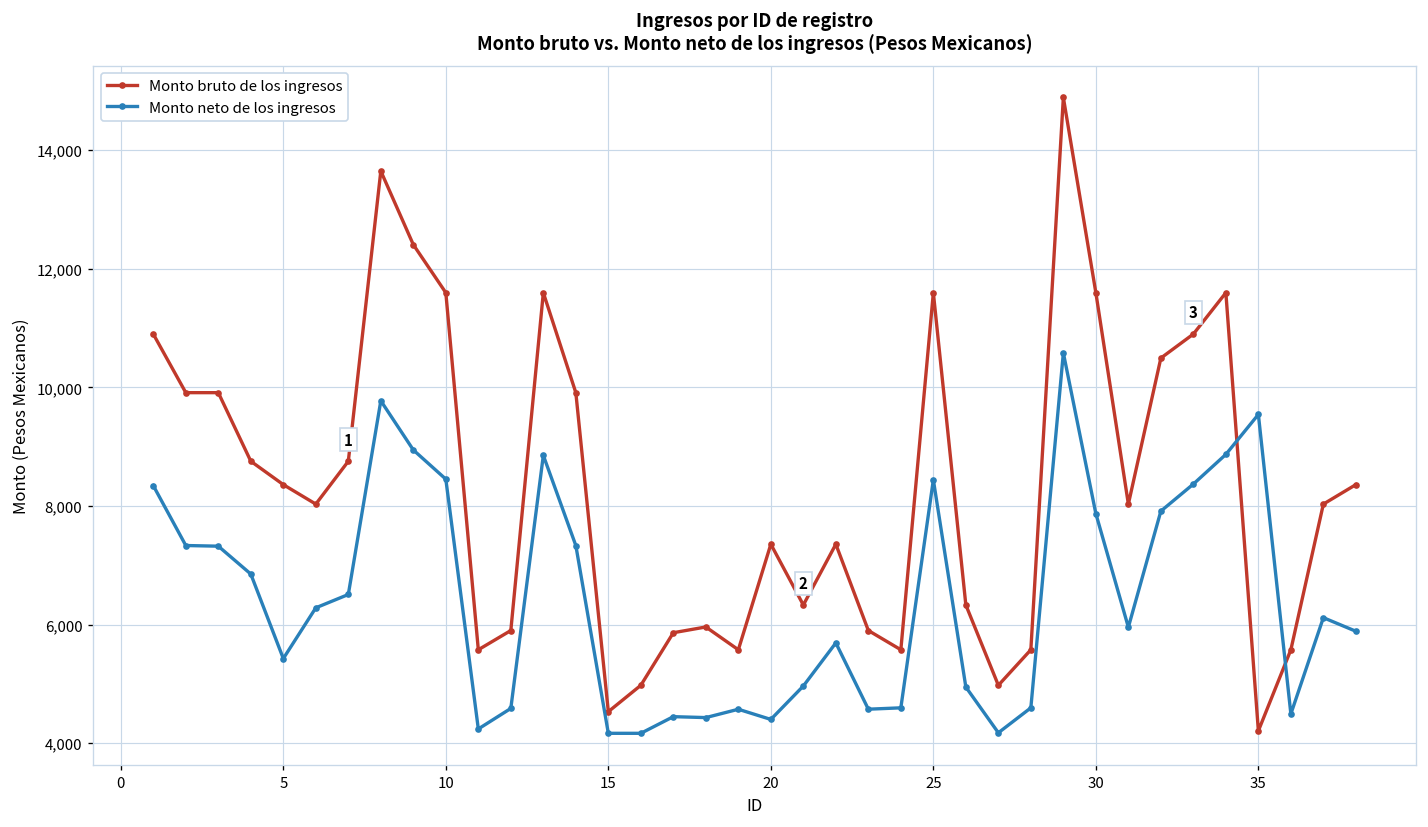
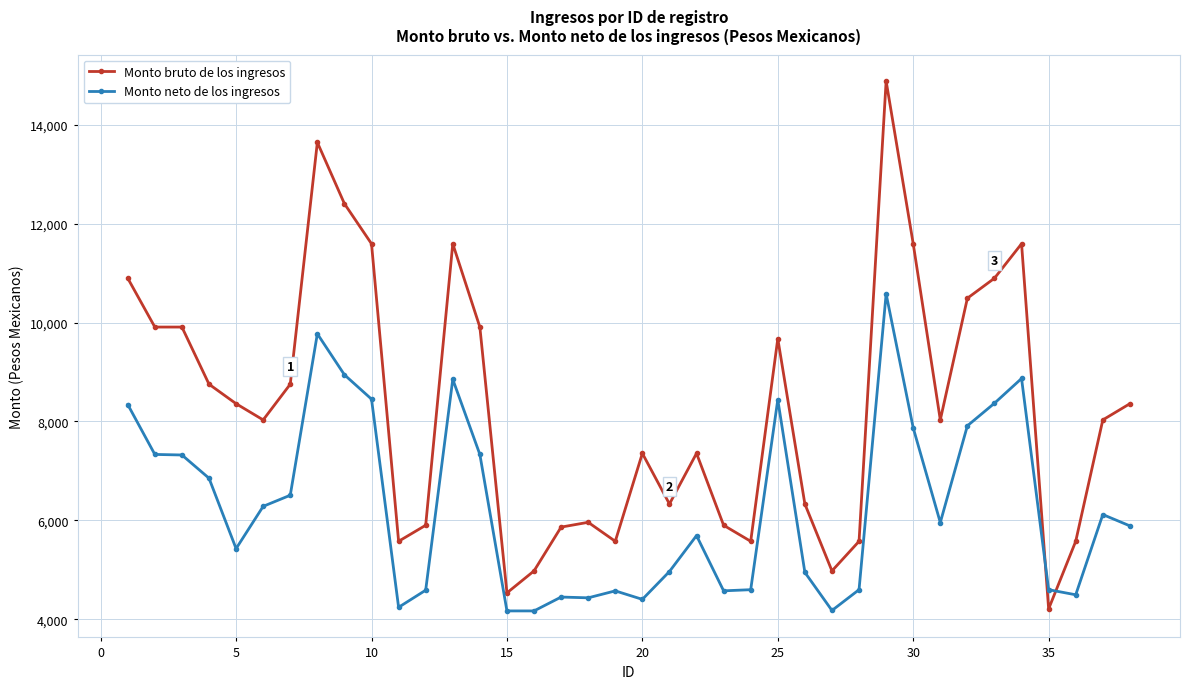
Monto bruto de los ingresos, 25: 11,600 -> 9,700
Monto neto de los ingresos, 35: 9,500 -> 4,600
